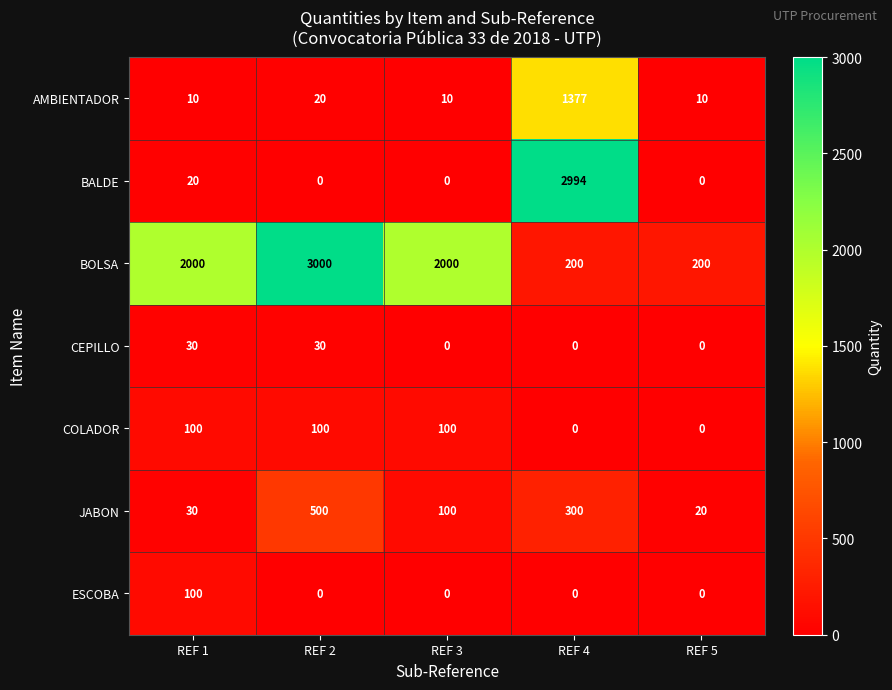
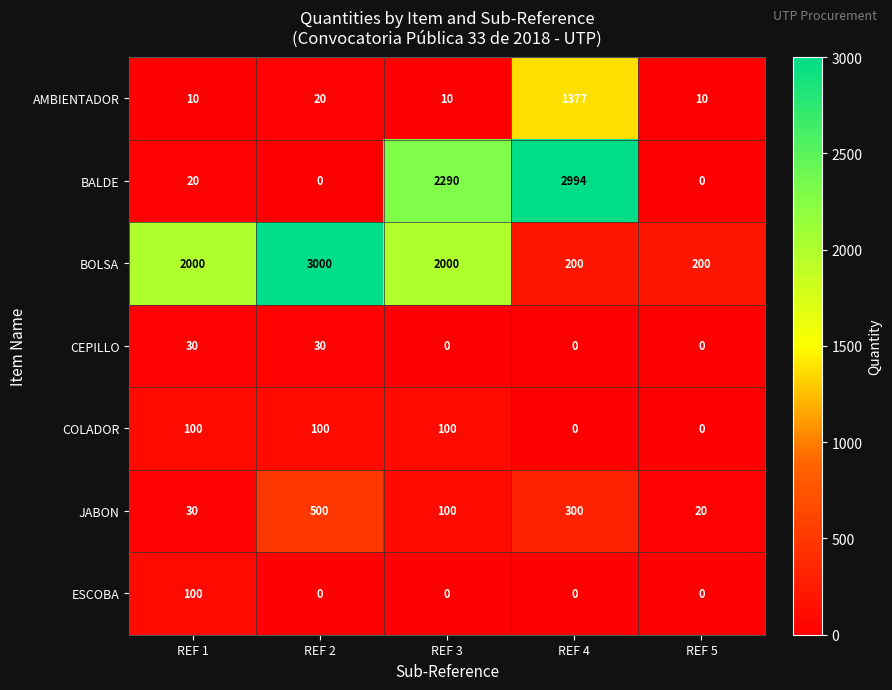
BALDE, REF 3: 0 -> 2290
